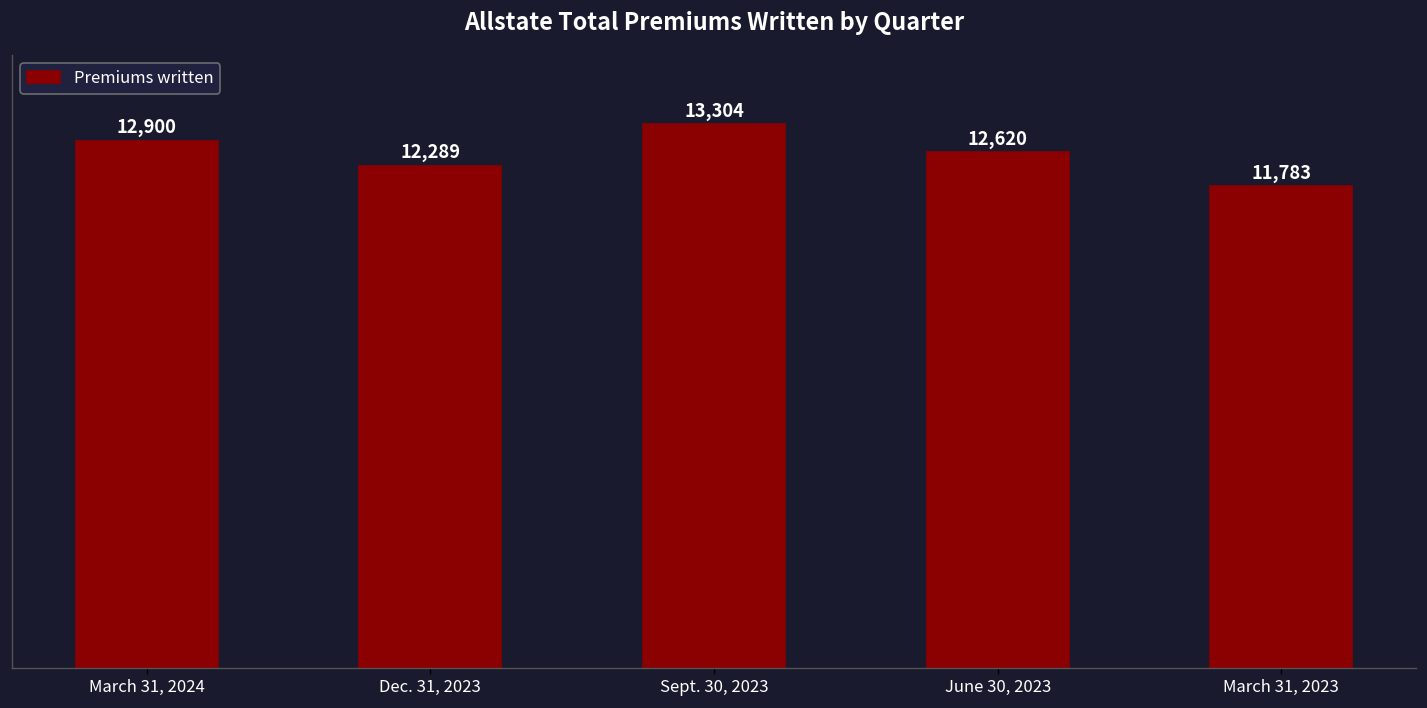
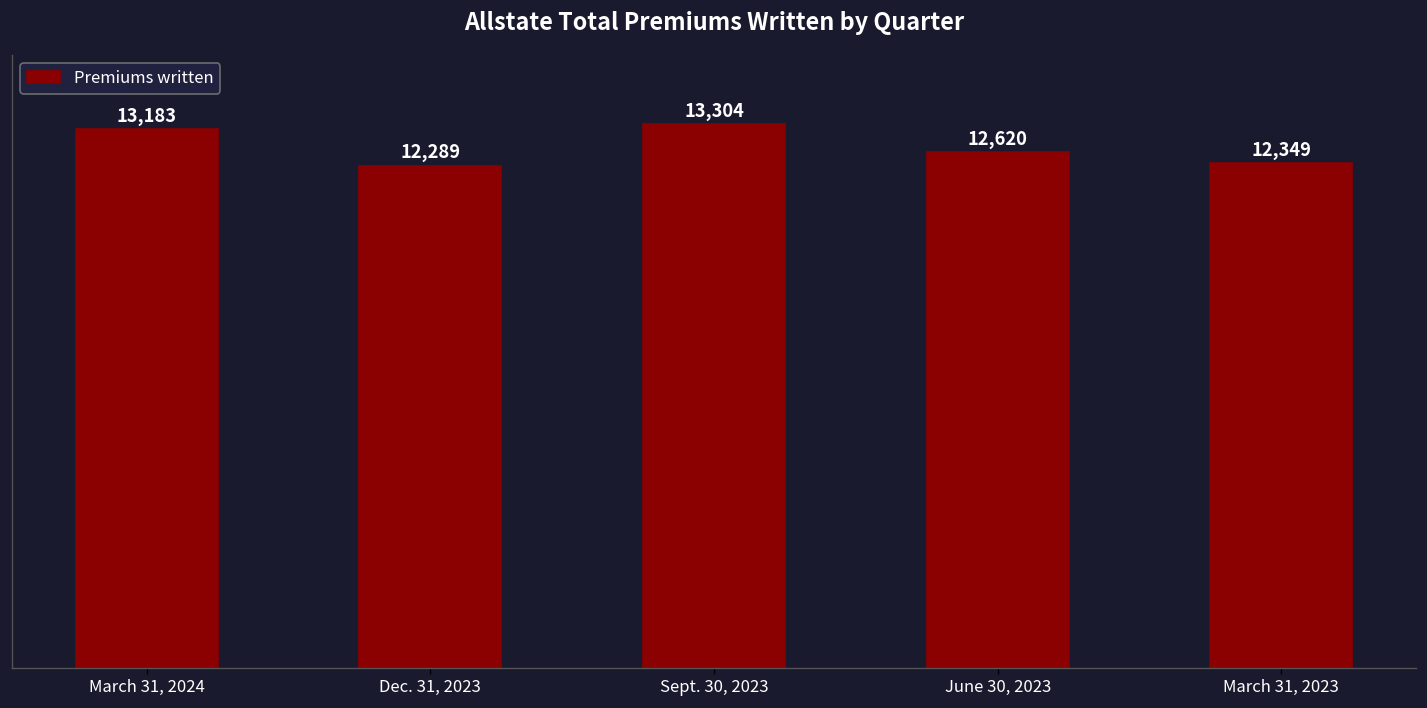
March 31, 2024: 12,900 -> 13,183
March 31, 2023: 11,783 -> 12,349
